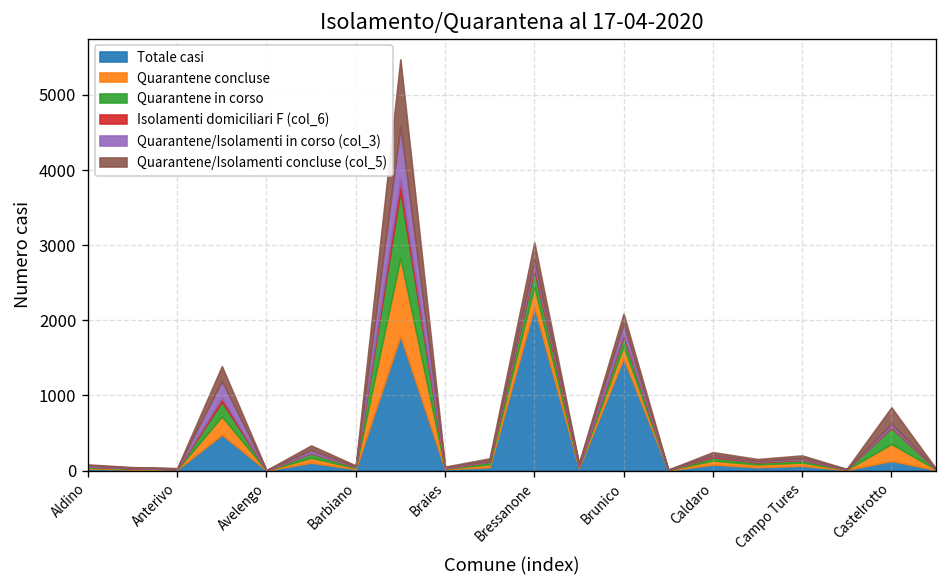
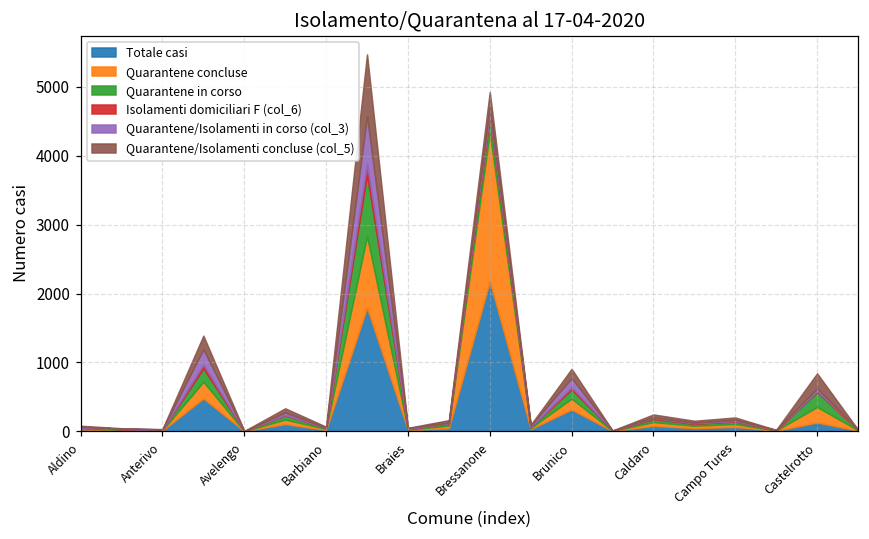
Quarantene concluse, Bressanone: 300 -> 2200
Totale casi, Brunico: 1500 -> 300
